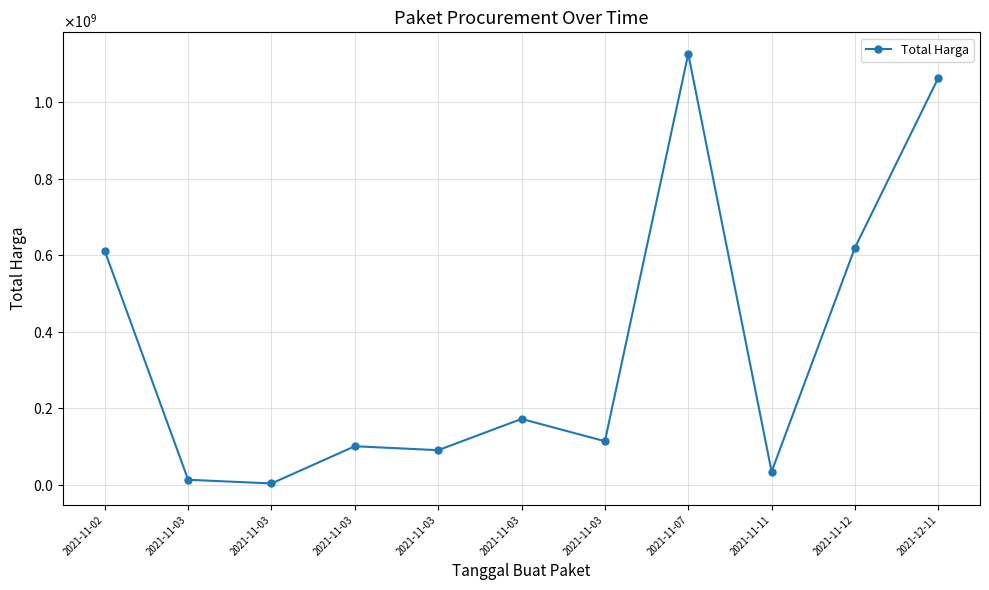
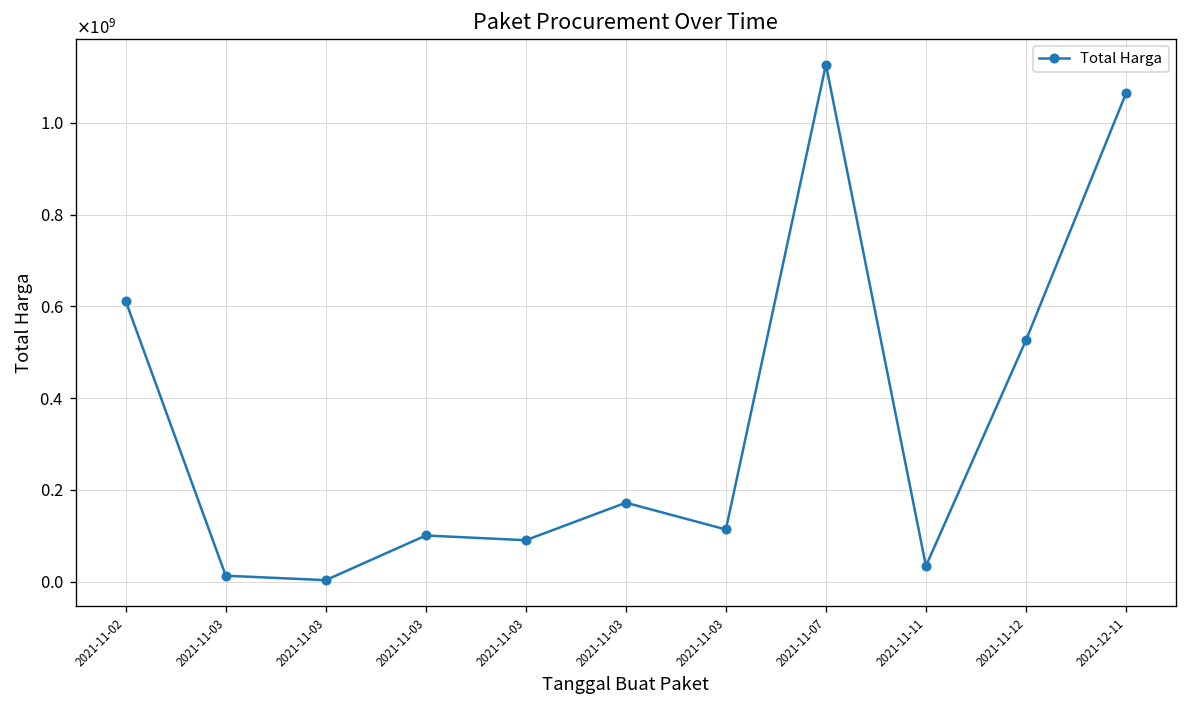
2021-11-12: 620000000 -> 530000000
